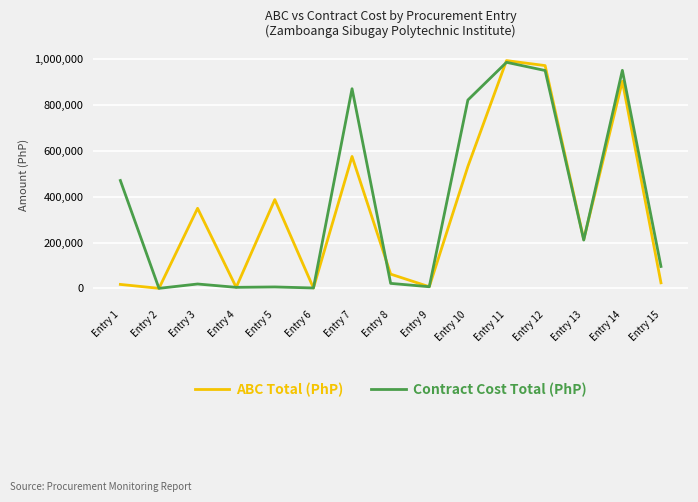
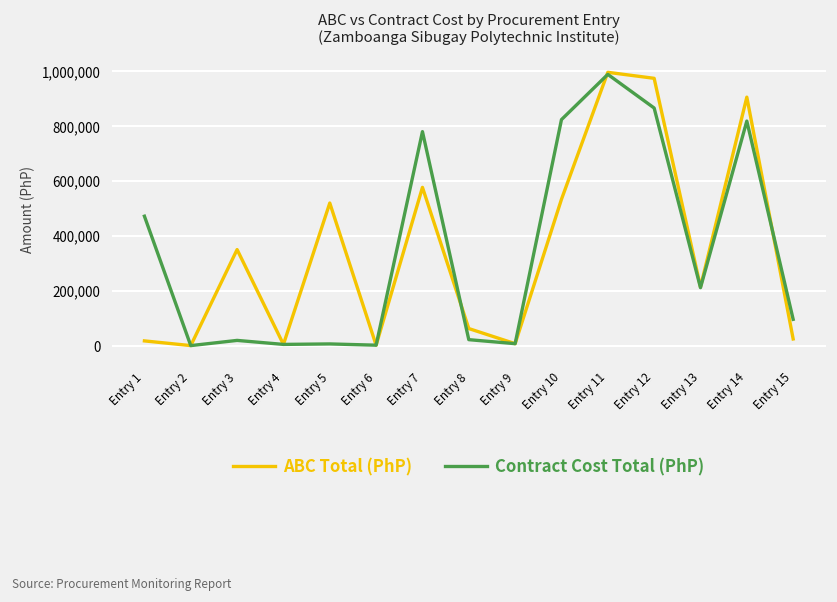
ABC Total (PhP), Entry 5: 390,000 -> 520,000
Contract Cost Total (PhP), Entry 7: 870,000 -> 780,000
Contract Cost Total (PhP), Entry 12: 950,000 -> 870,000
Contract Cost Total (PhP), Entry 14: 950,000 -> 820,000
